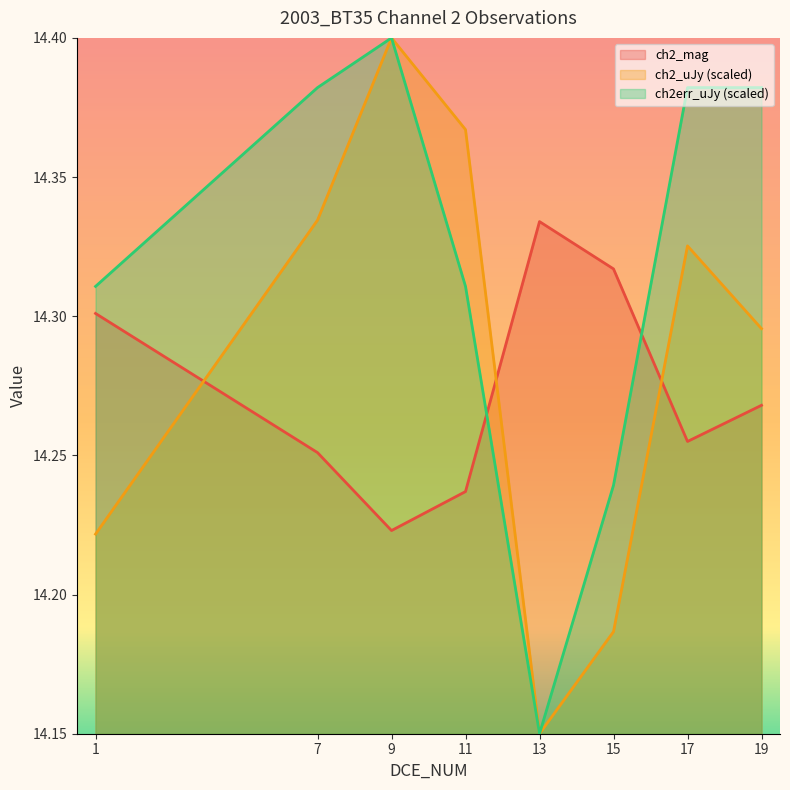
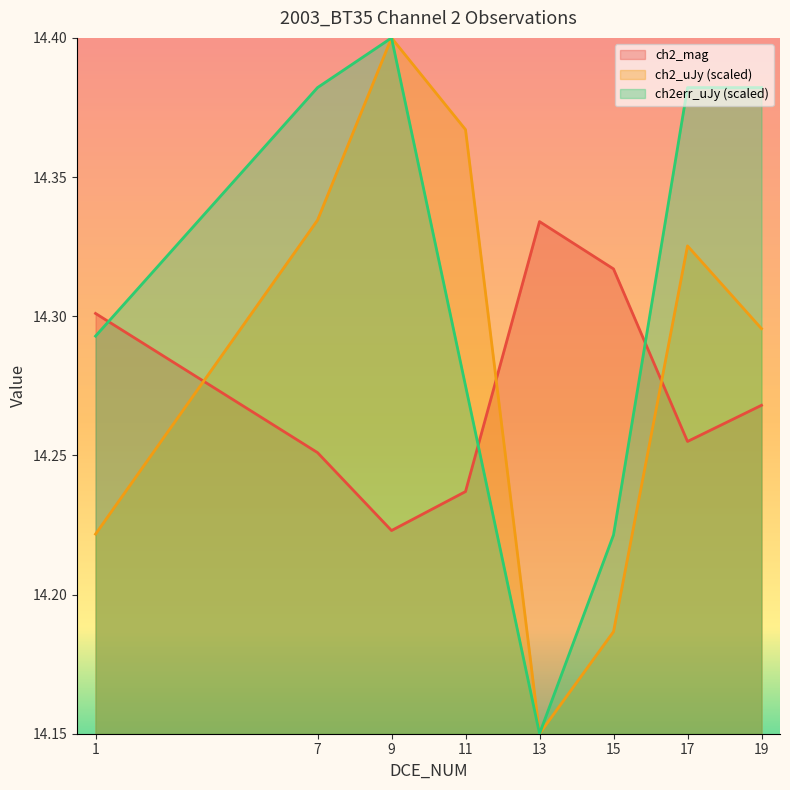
ch2err_uJy (scaled), 1: 14.311 -> 14.293
ch2err_uJy (scaled), 11: 14.311 -> 14.275
ch2err_uJy (scaled), 15: 14.239 -> 14.221
